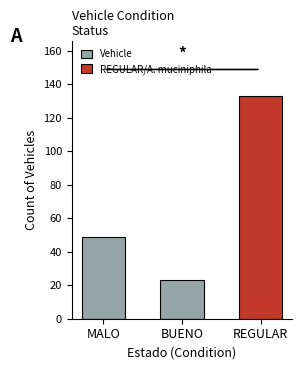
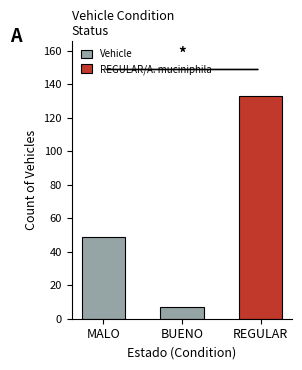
BUENO: 23 -> 7
